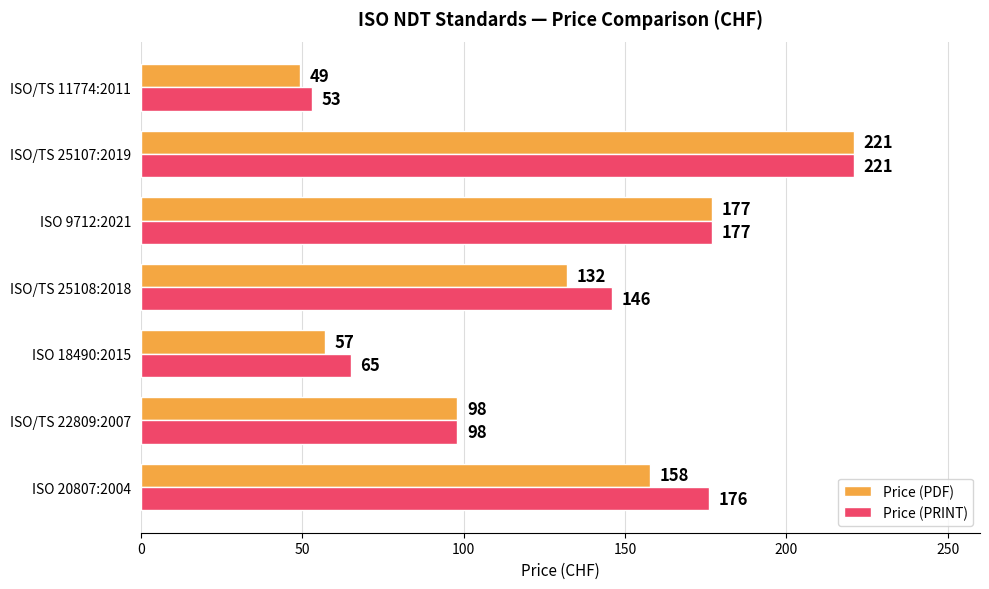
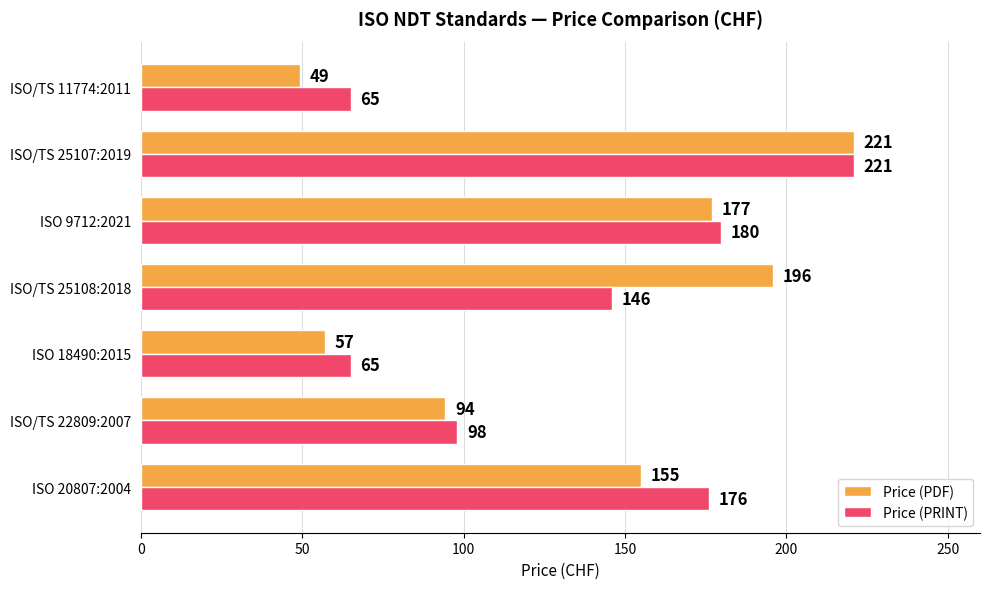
Price (PRINT), ISO/TS 11774:2011: 53 -> 65
Price (PRINT), ISO 9712:2021: 177 -> 180
Price (PDF), ISO/TS 25108:2018: 132 -> 196
Price (PDF), ISO/TS 22809:2007: 98 -> 94
Price (PDF), ISO 20807:2004: 158 -> 155
